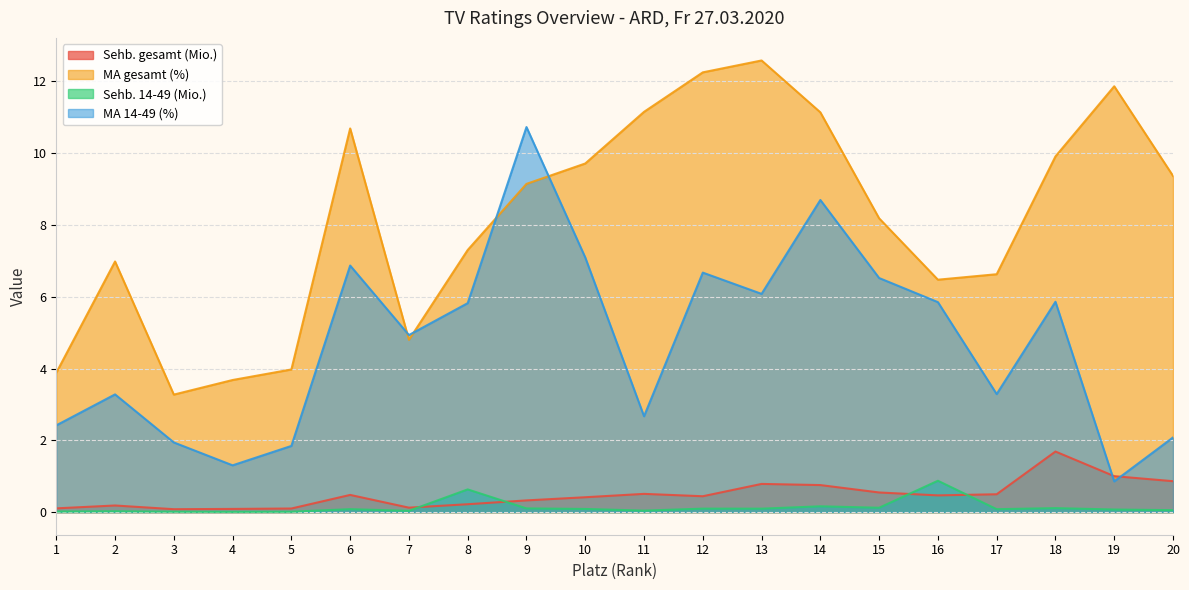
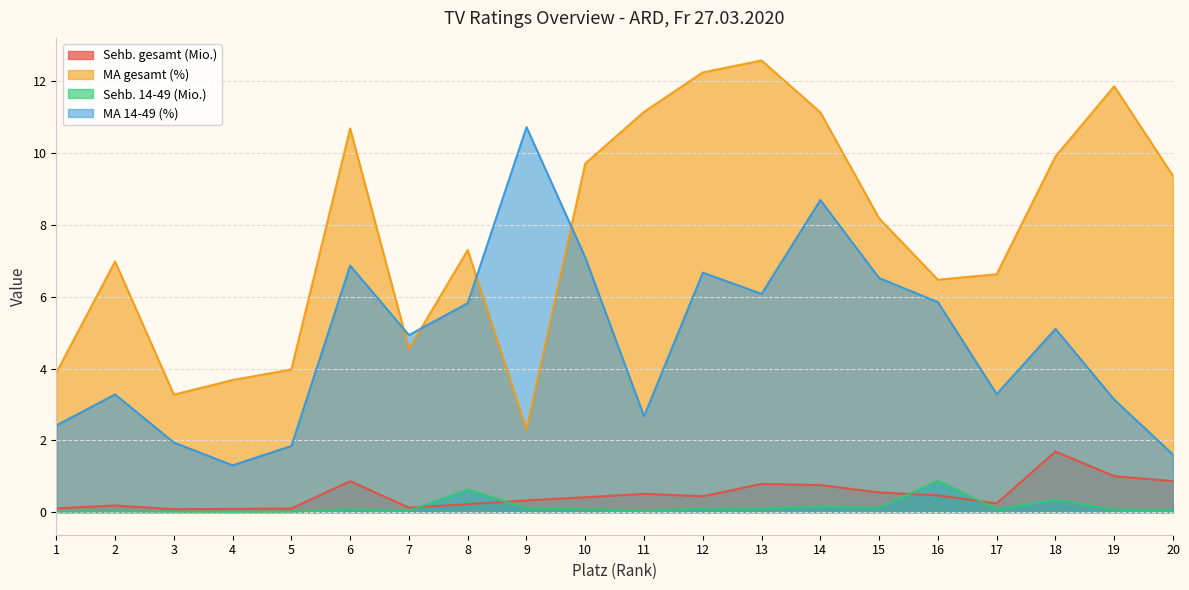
Sehb. gesamt (Mio.), 6: 0.5 -> 0.9
MA gesamt (%), 7: 4.8 -> 4.5
MA gesamt (%), 9: 9.1 -> 2.3
Sehb. gesamt (Mio.), 17: 0.5 -> 0.2
Sehb. 14-49 (Mio.), 18: 0.1 -> 0.3
MA 14-49 (%), 18: 5.9 -> 5.1
MA 14-49 (%), 19: 0.9 -> 3.1
MA 14-49 (%), 20: 2.1 -> 1.6
